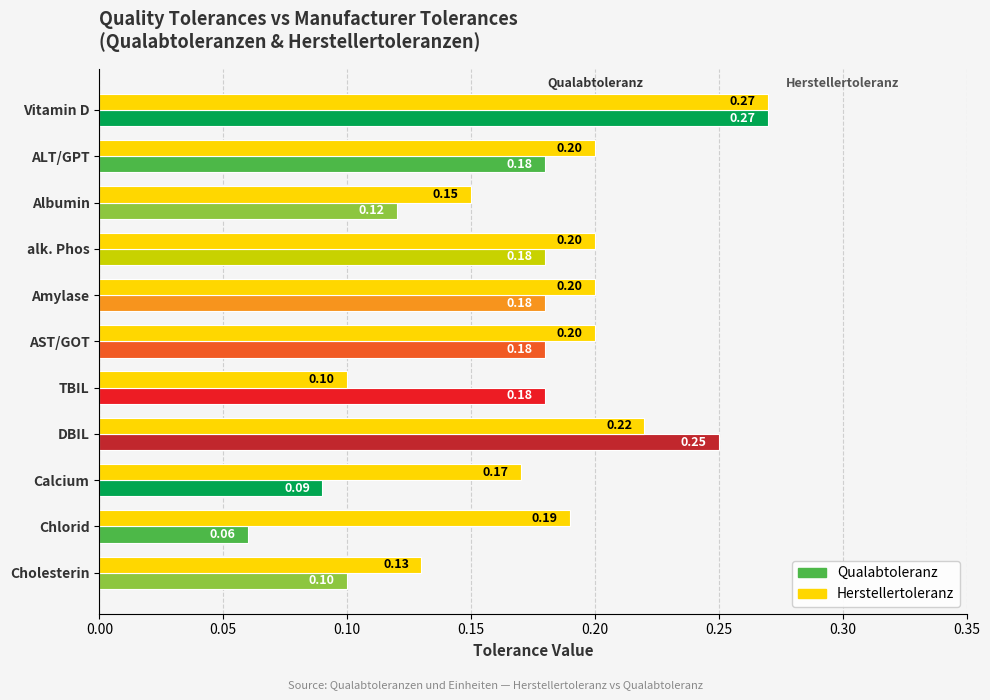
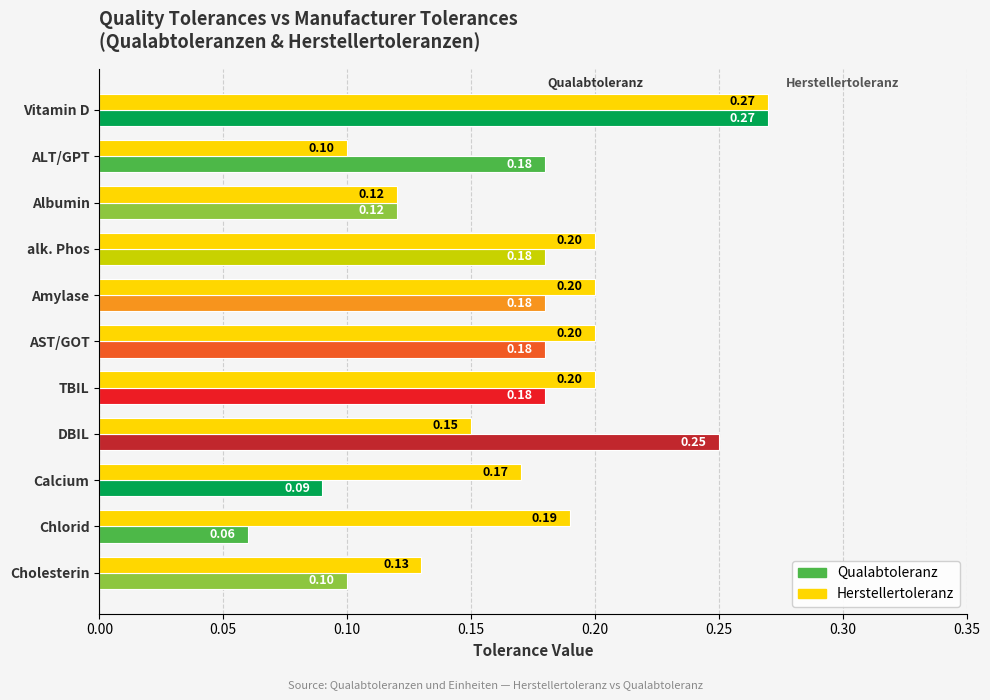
Herstellertoleranz, ALT/GPT: 0.20 -> 0.10
Herstellertoleranz, Albumin: 0.15 -> 0.12
Herstellertoleranz, TBIL: 0.10 -> 0.20
Herstellertoleranz, DBIL: 0.22 -> 0.15
